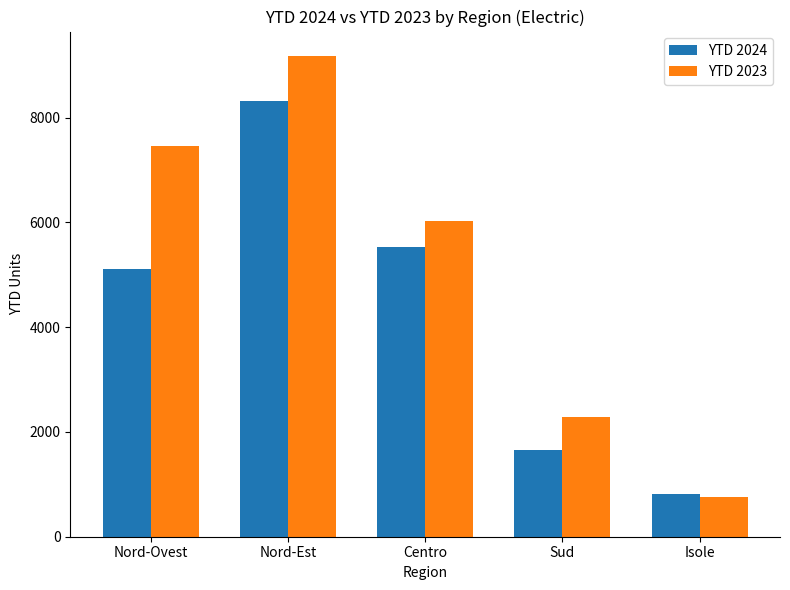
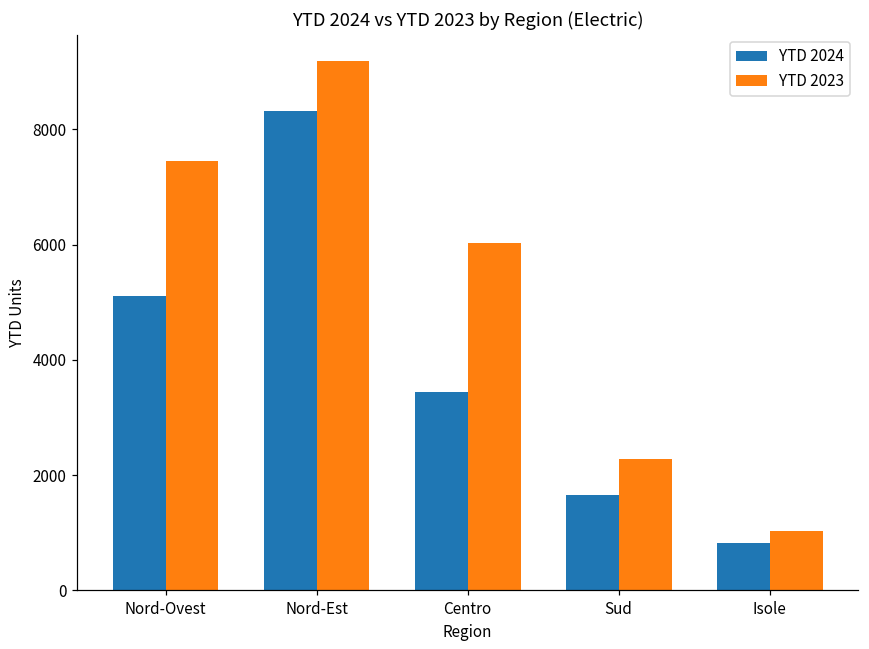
YTD 2024, Centro: 5500 -> 3400
YTD 2023, Isole: 800 -> 1000
